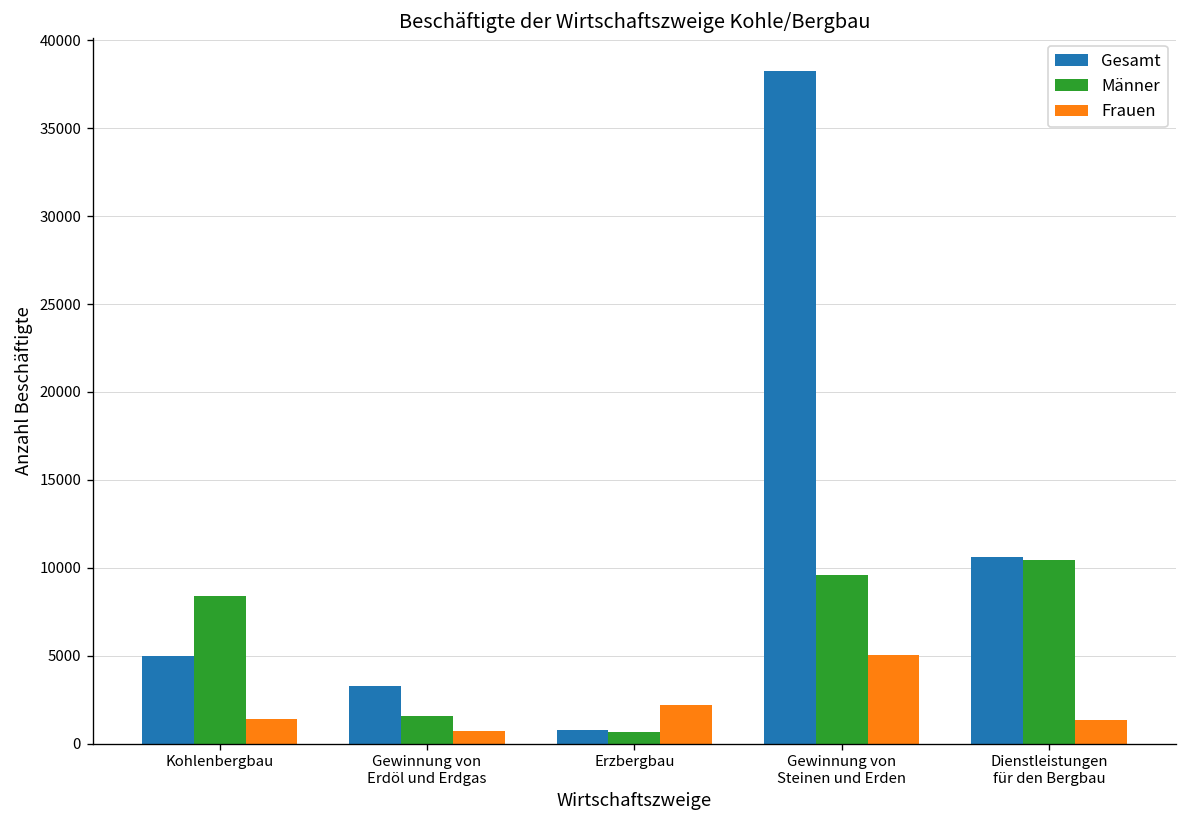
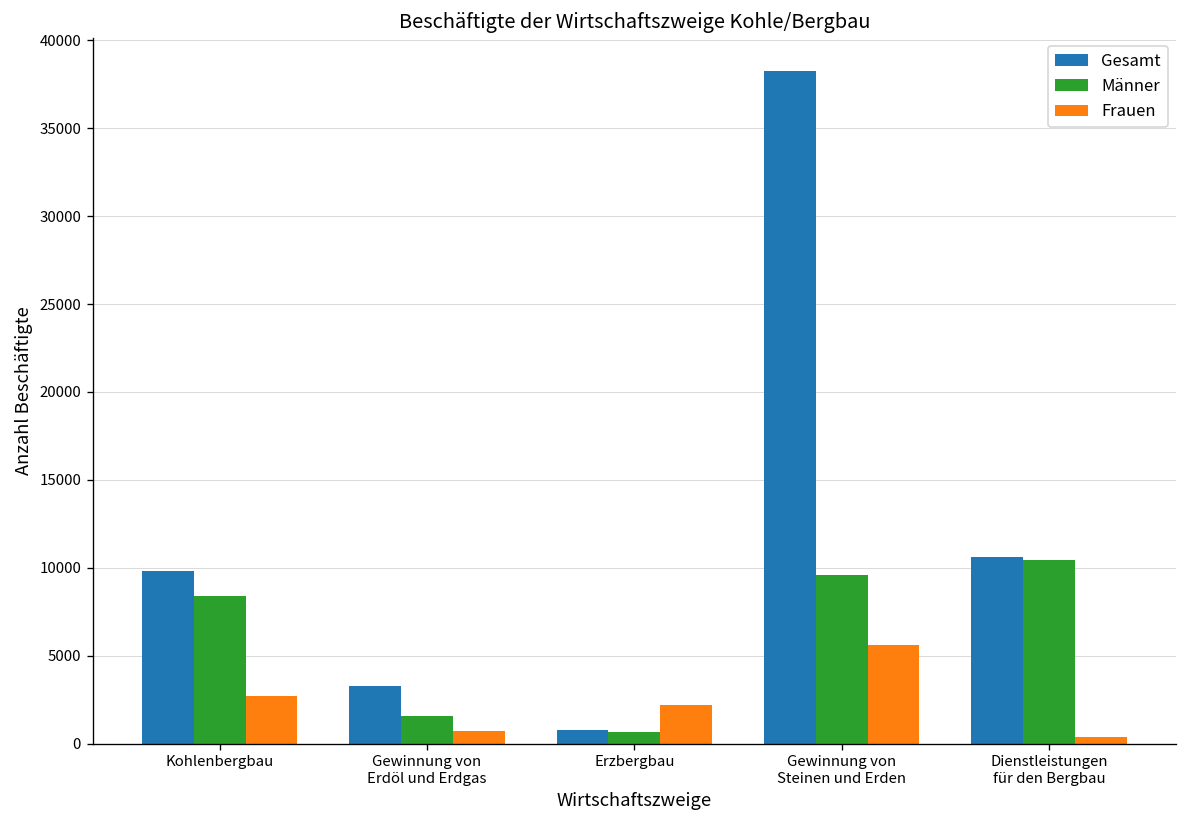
Gesamt, Kohlenbergbau: 5000 -> 9800
Frauen, Kohlenbergbau: 1400 -> 2700
Frauen, Gewinnung von Steinen und Erden: 5000 -> 5600
Frauen, Dienstleistungen für den Bergbau: 1400 -> 400
